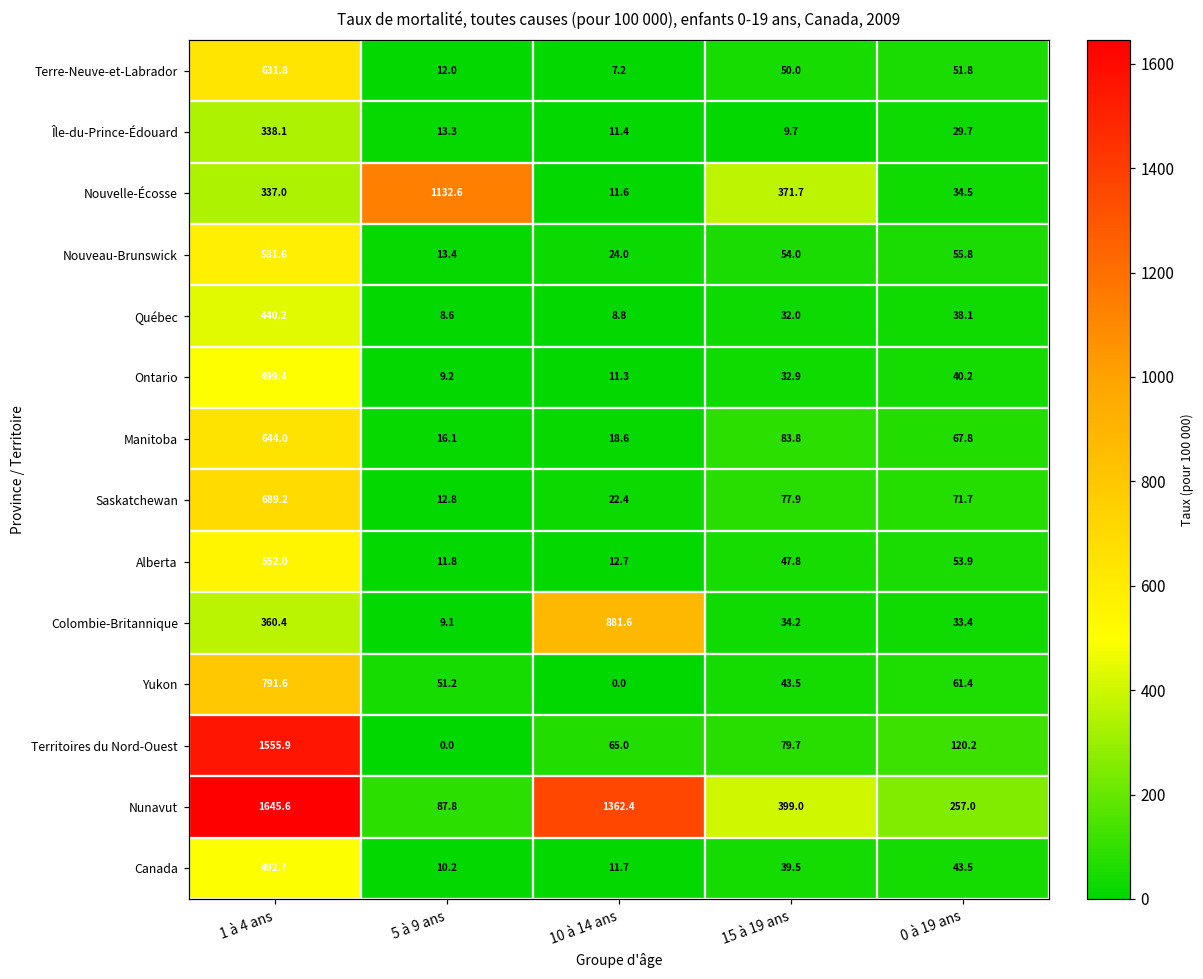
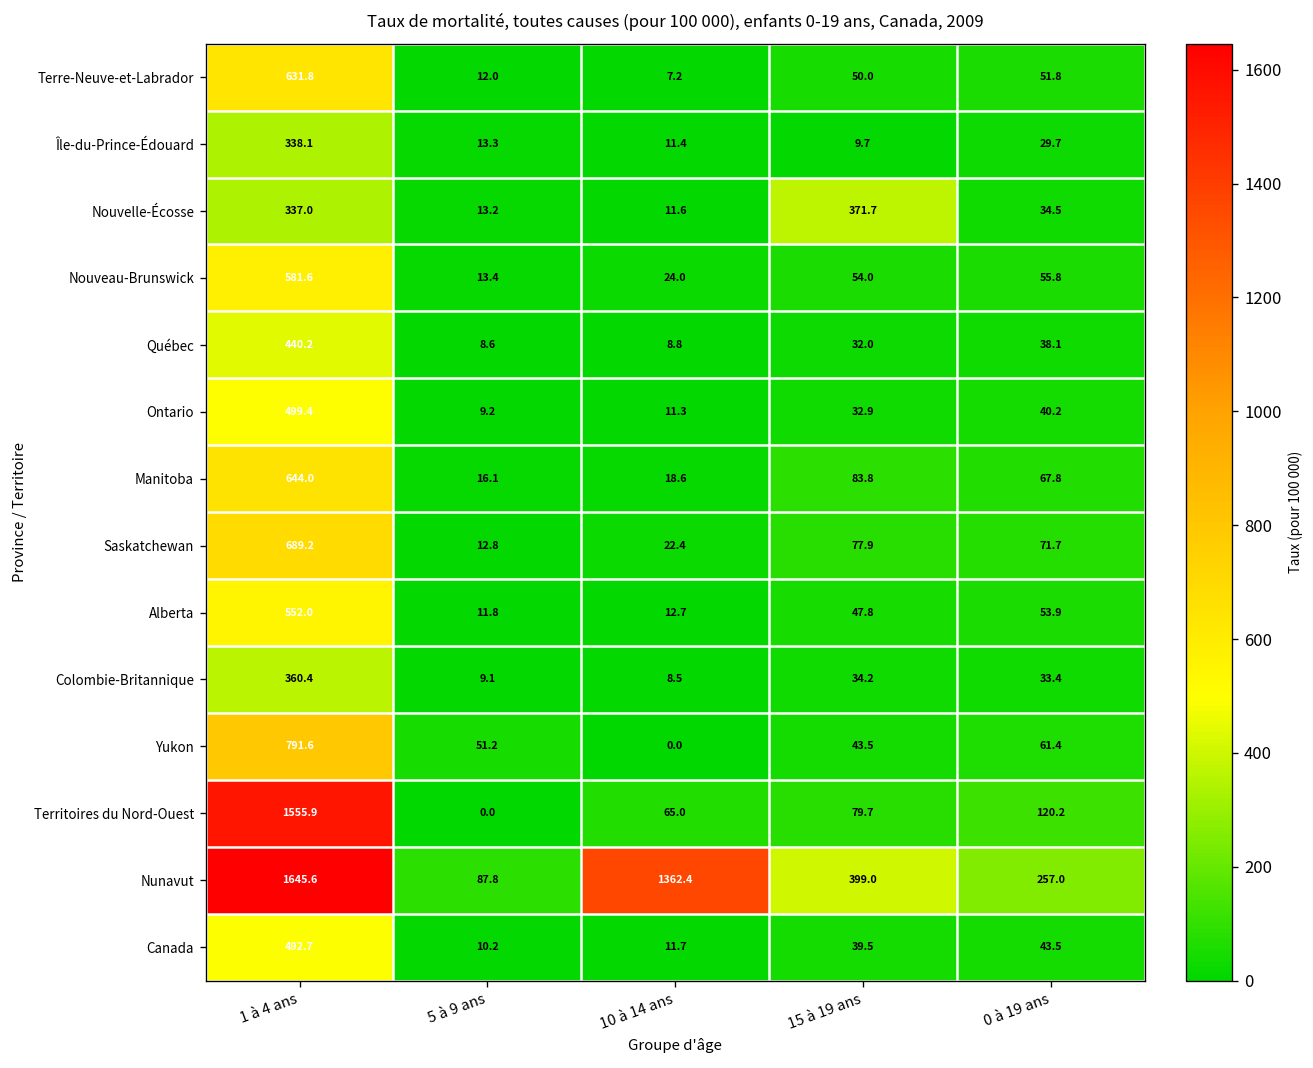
Nouvelle-Écosse, 5 à 9 ans: 1132.6 -> 13.2
Colombie-Britannique, 10 à 14 ans: 881.6 -> 8.5
